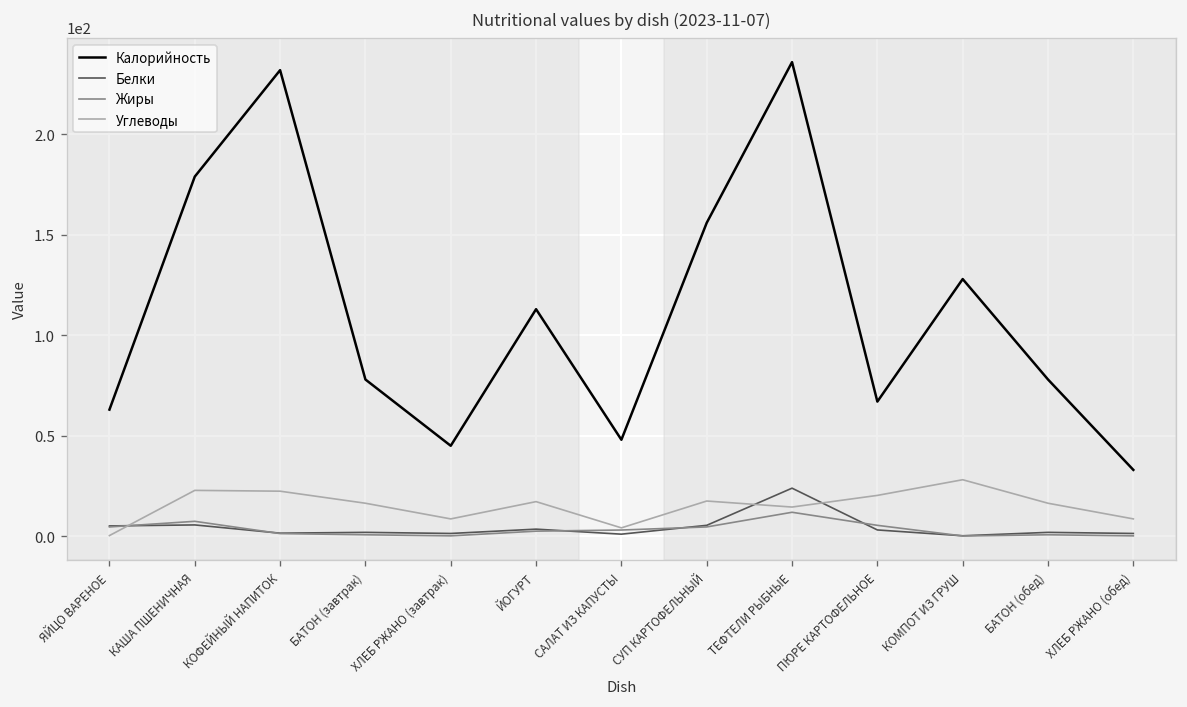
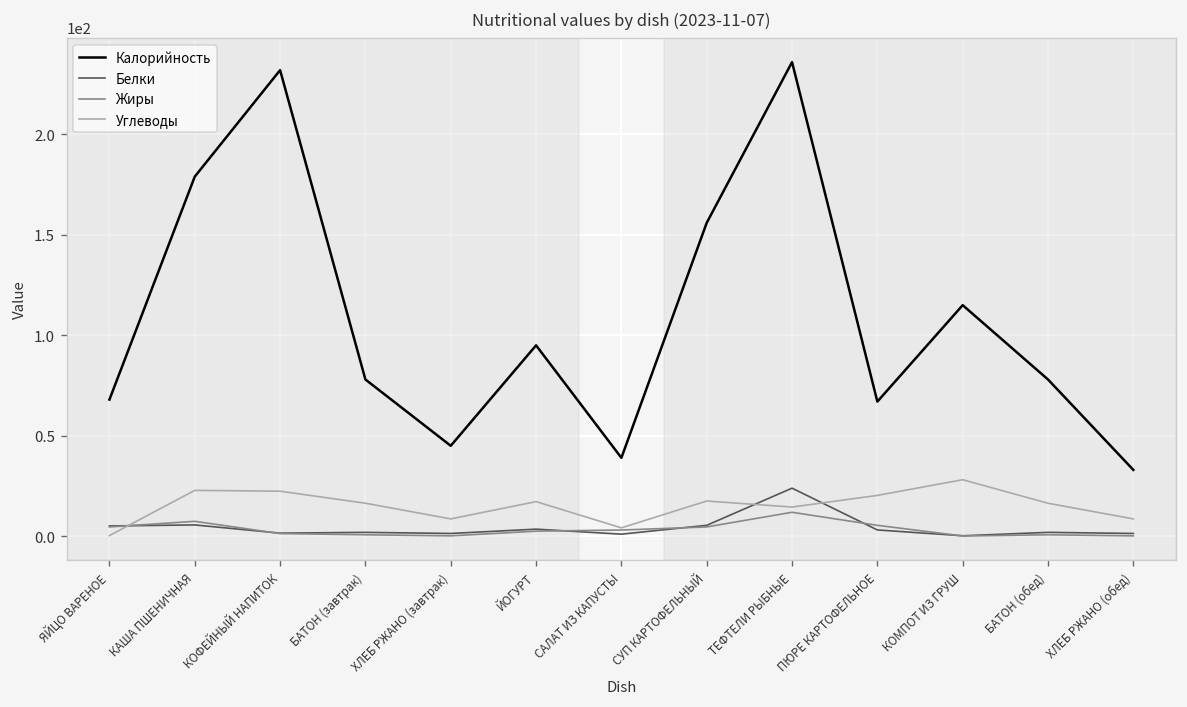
Калорийность, ЯЙЦО ВАРЕНОЕ: 63 -> 68
Калорийность, ЙОГУРТ: 113 -> 95
Калорийность, САЛАТ ИЗ КАПУСТЫ: 48 -> 39
Калорийность, КОМПОТ ИЗ ГРУШ: 128 -> 115
